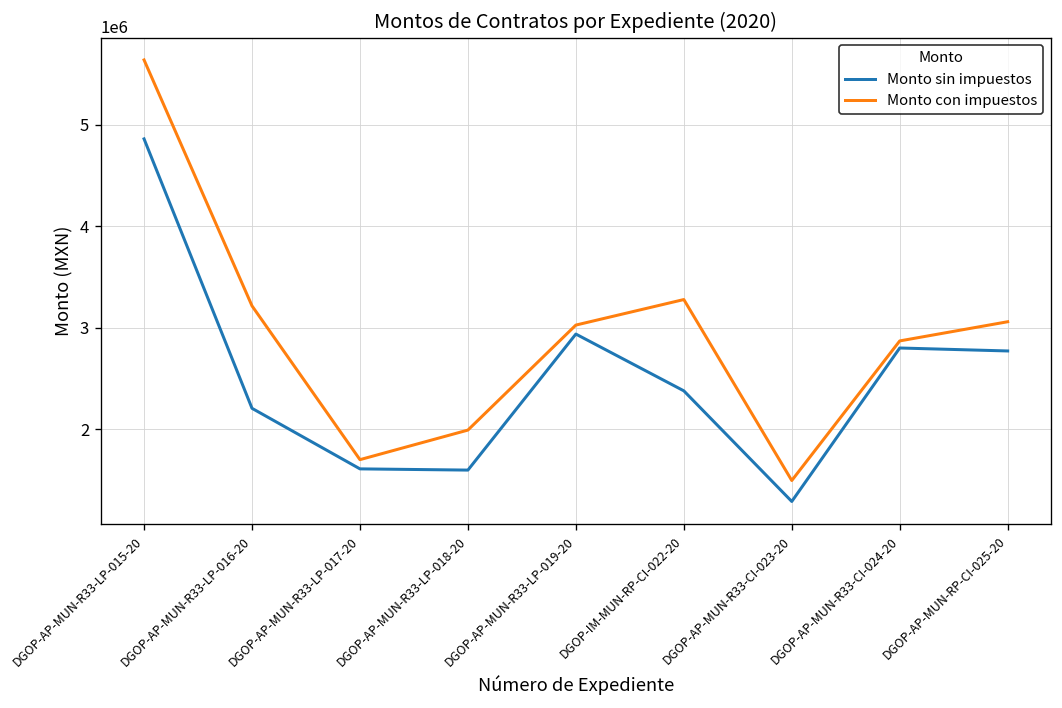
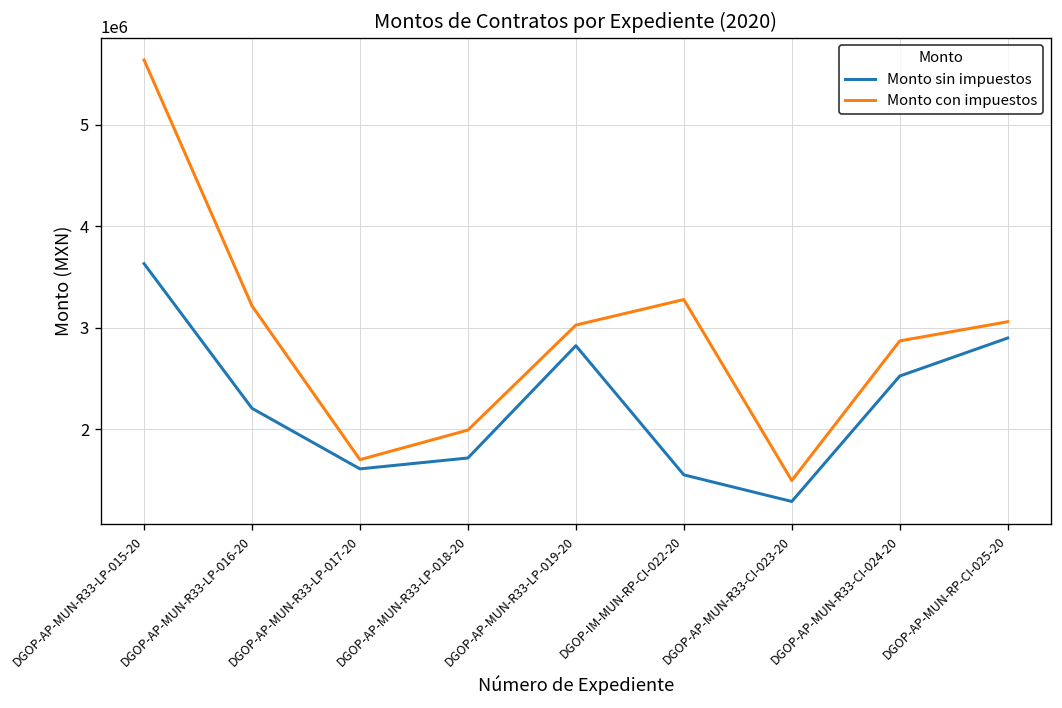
Monto sin impuestos, DGOP-AP-MUN-R33-LP-015-20: 4900000 -> 3600000
Monto sin impuestos, DGOP-AP-MUN-R33-LP-018-20: 1600000 -> 1700000
Monto sin impuestos, DGOP-AP-MUN-R33-LP-019-20: 2900000 -> 2800000
Monto sin impuestos, DGOP-IM-MUN-RP-CI-022-20: 2400000 -> 1600000
Monto sin impuestos, DGOP-AP-MUN-R33-CI-024-20: 2800000 -> 2500000
Monto sin impuestos, DGOP-AP-MUN-RP-CI-025-20: 2800000 -> 2900000
